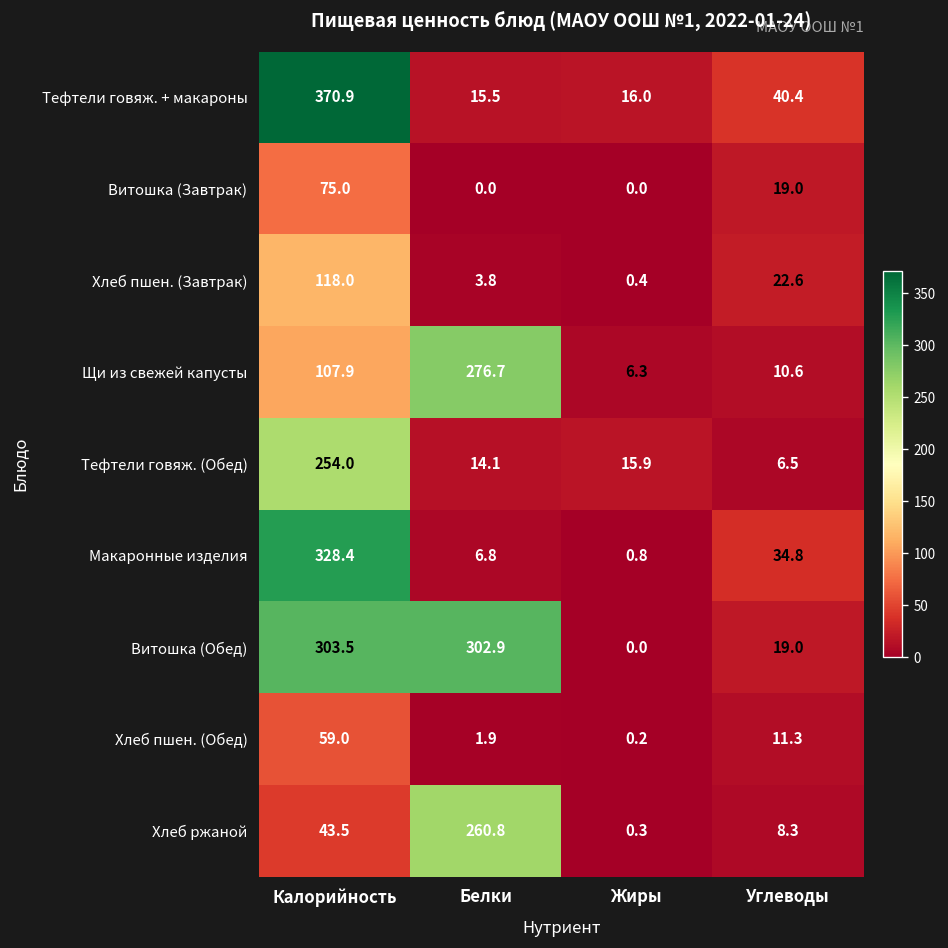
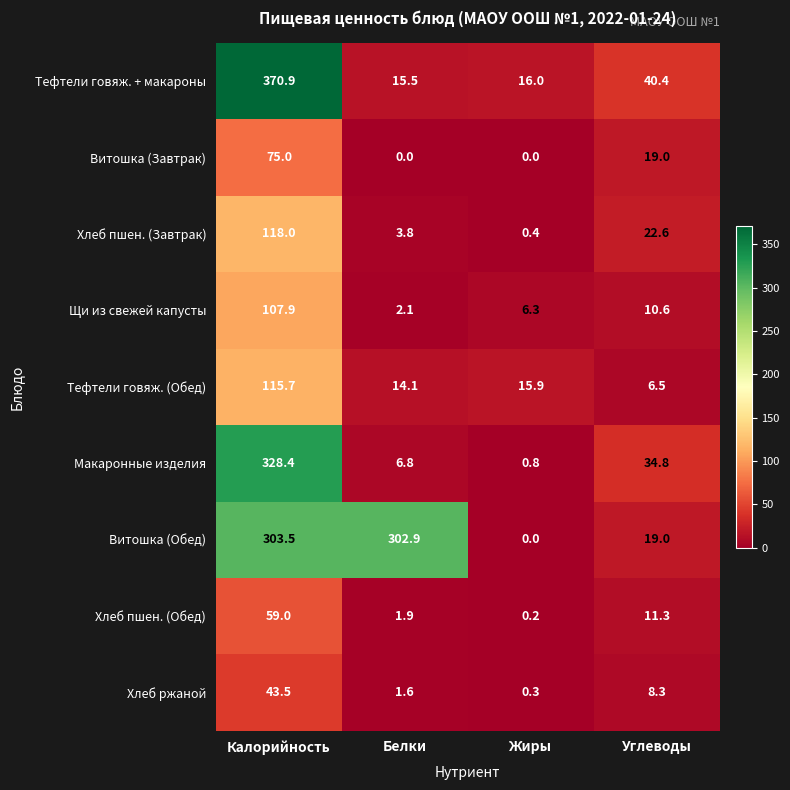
Щи из свежей капусты, Белки: 276.7 -> 2.1
Тефтели говяж. (Обед), Калорийность: 254.0 -> 115.7
Хлеб ржаной, Белки: 260.8 -> 1.6
